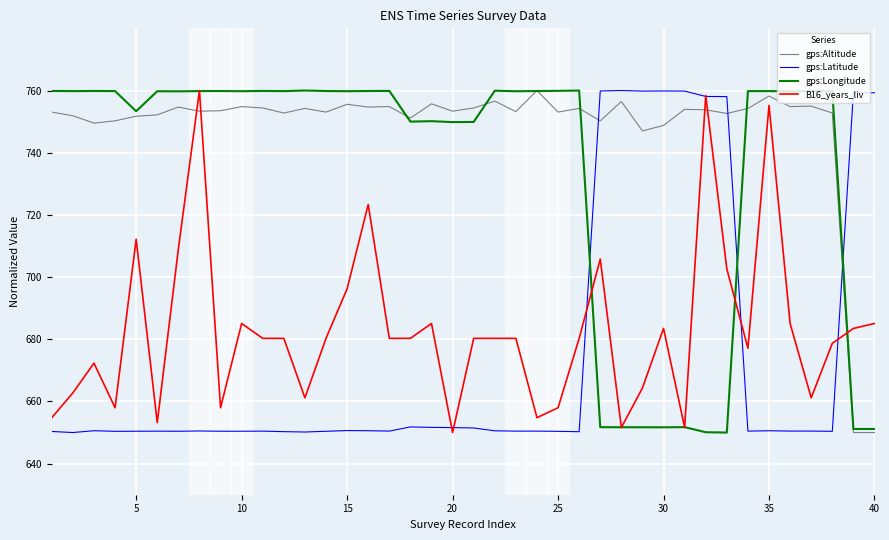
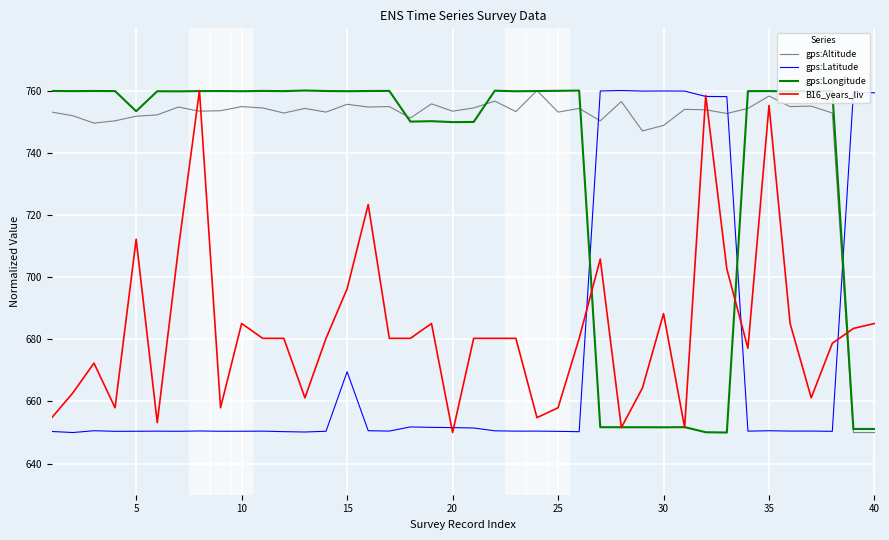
gps:Latitude, 15: 651 -> 670
B16_years_liv, 30: 683 -> 688
